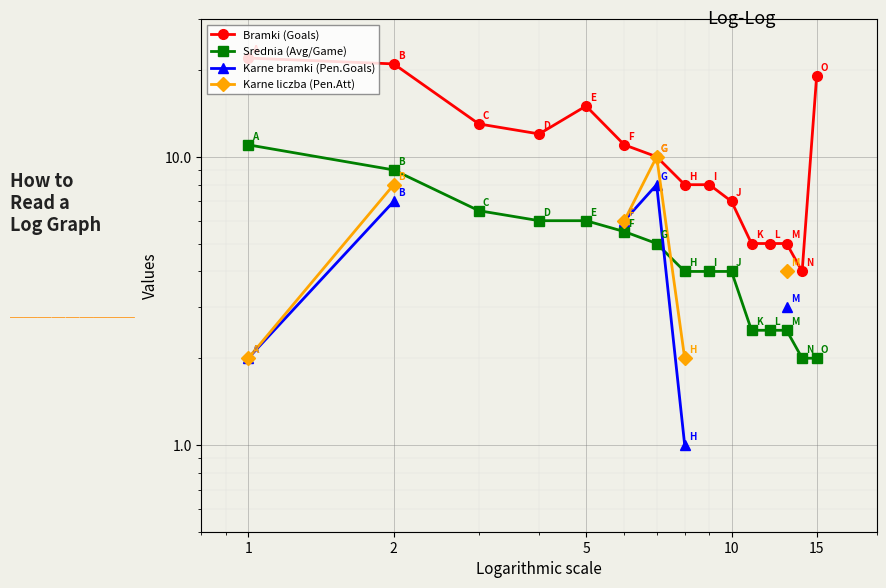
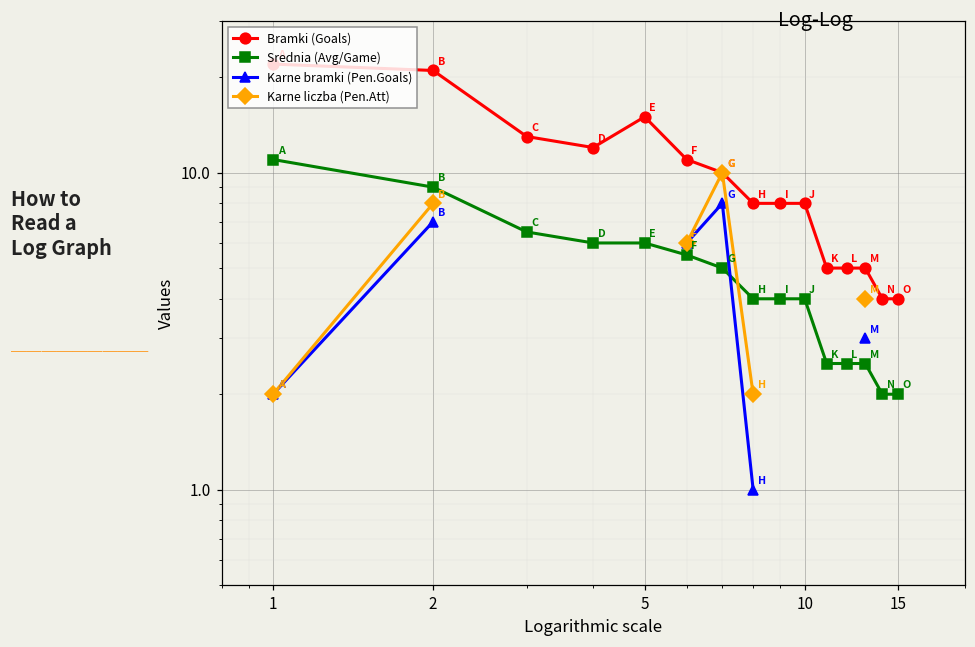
Bramki (Goals), 10: 7 -> 8
Bramki (Goals), 15: 19 -> 4
